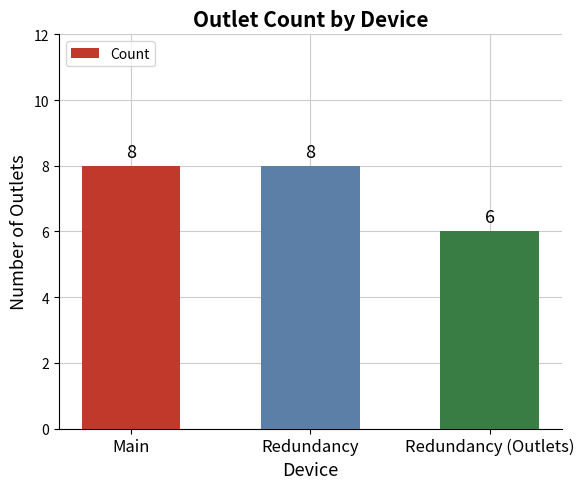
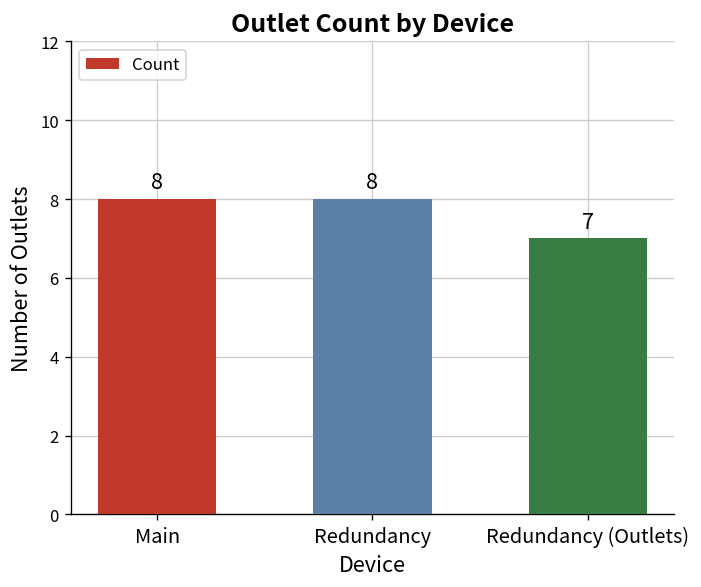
Redundancy (Outlets): 6 -> 7
